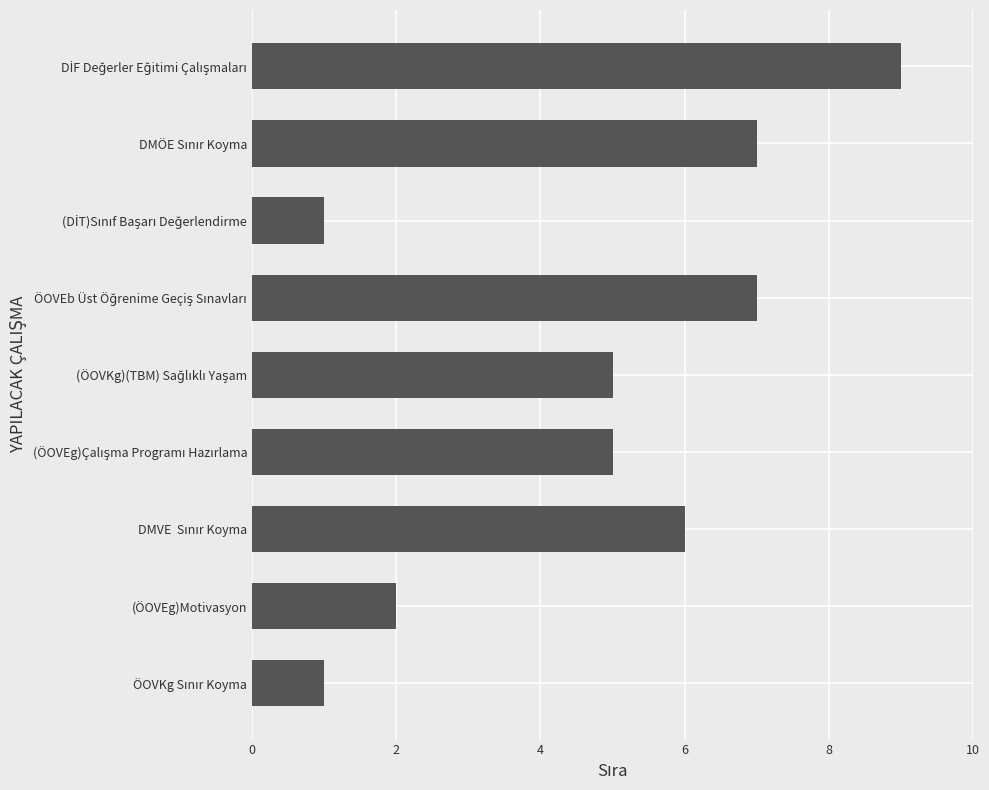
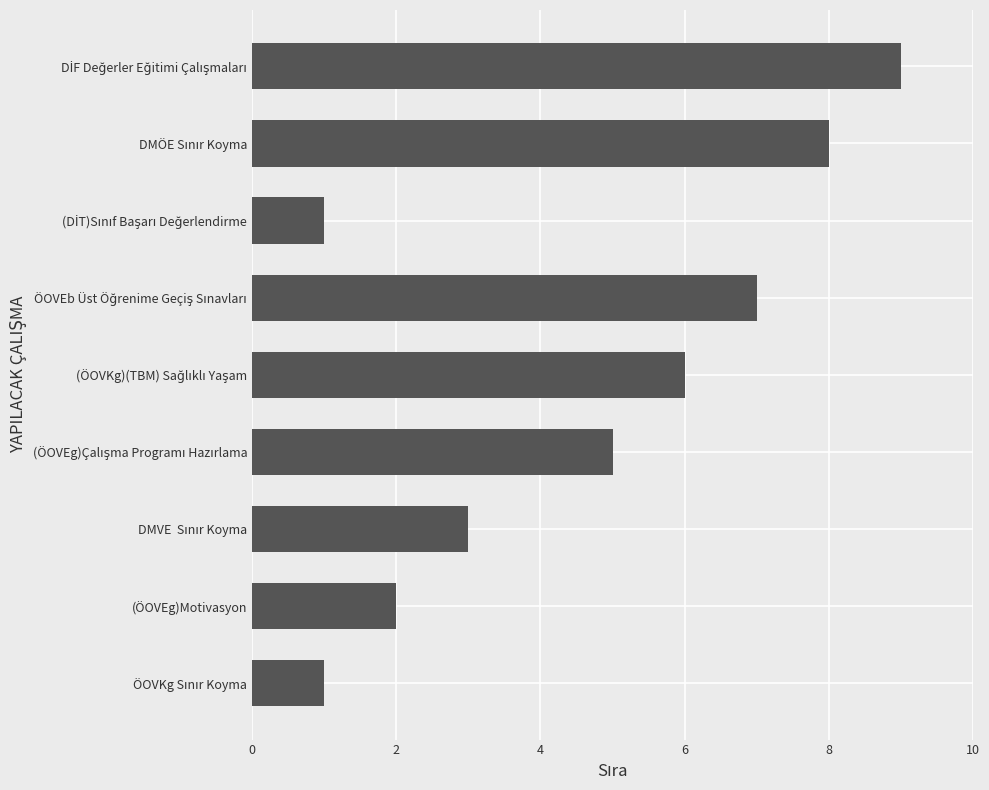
DMÖE Sınır Koyma: 7 -> 8
(ÖOVKg)(TBM) Sağlıklı Yaşam: 5 -> 6
DMVE Sınır Koyma: 6 -> 3
